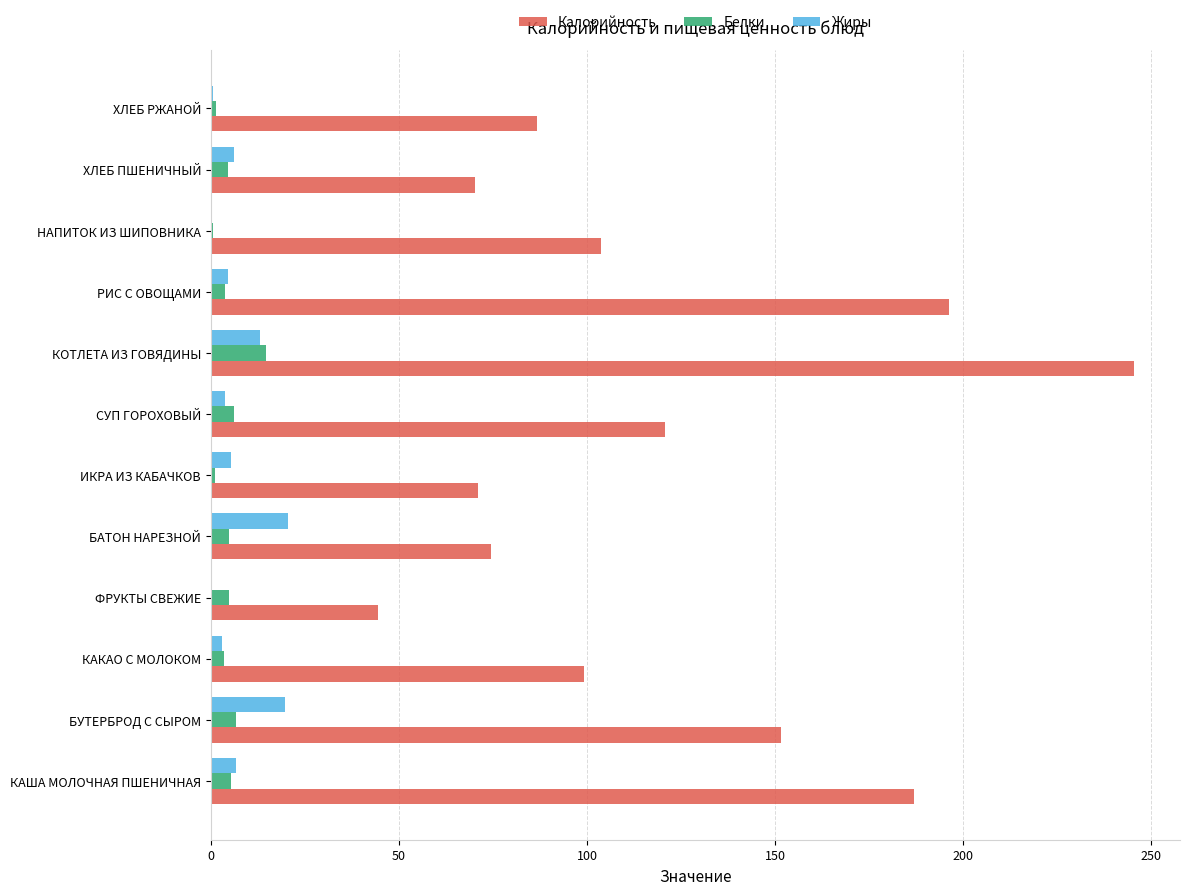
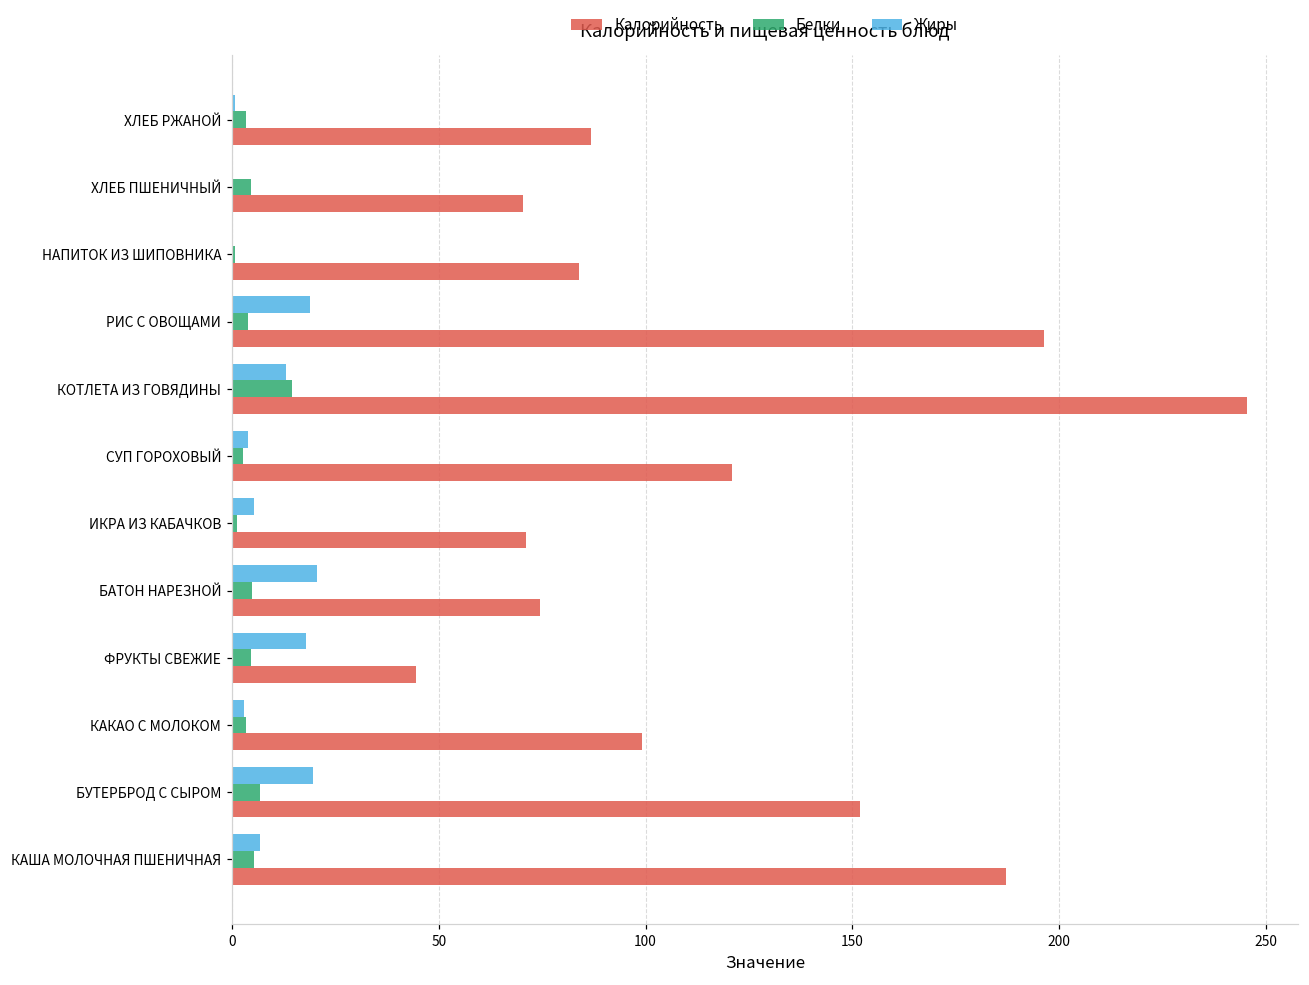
Белки, ХЛЕБ РЖАНОЙ: 1 -> 4
Жиры, ХЛЕБ ПШЕНИЧНЫЙ: 6 -> 0
Калорийность, НАПИТОК ИЗ ШИПОВНИКА: 104 -> 84
Жиры, РИС С ОВОЩАМИ: 5 -> 19
Белки, СУП ГОРОХОВЫЙ: 6 -> 3
Жиры, ФРУКТЫ СВЕЖИЕ: 0 -> 18
